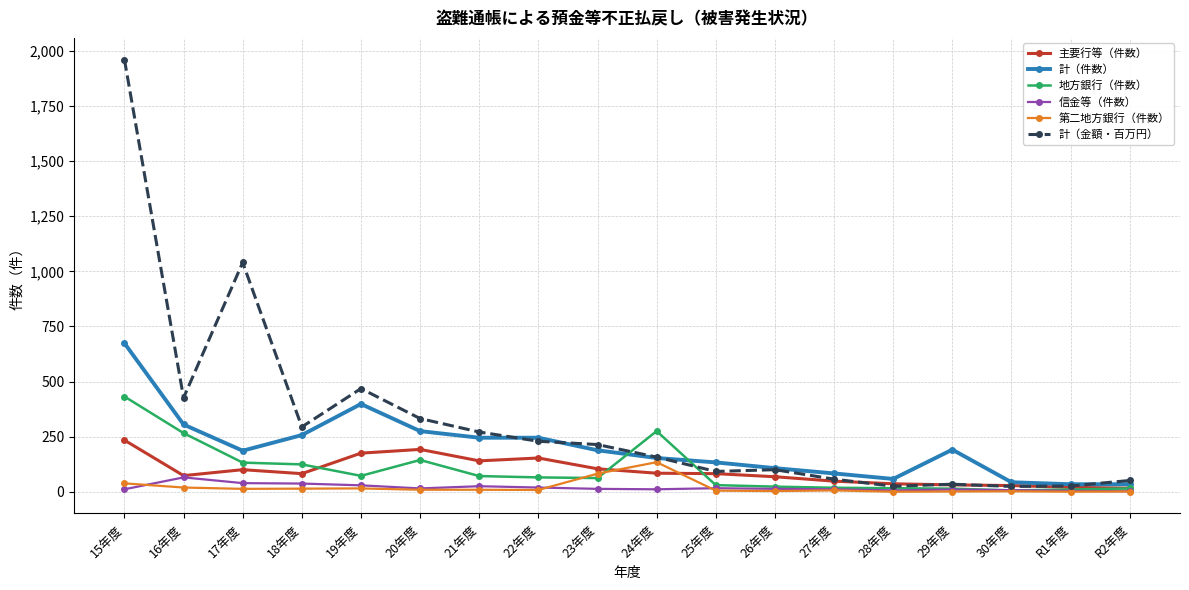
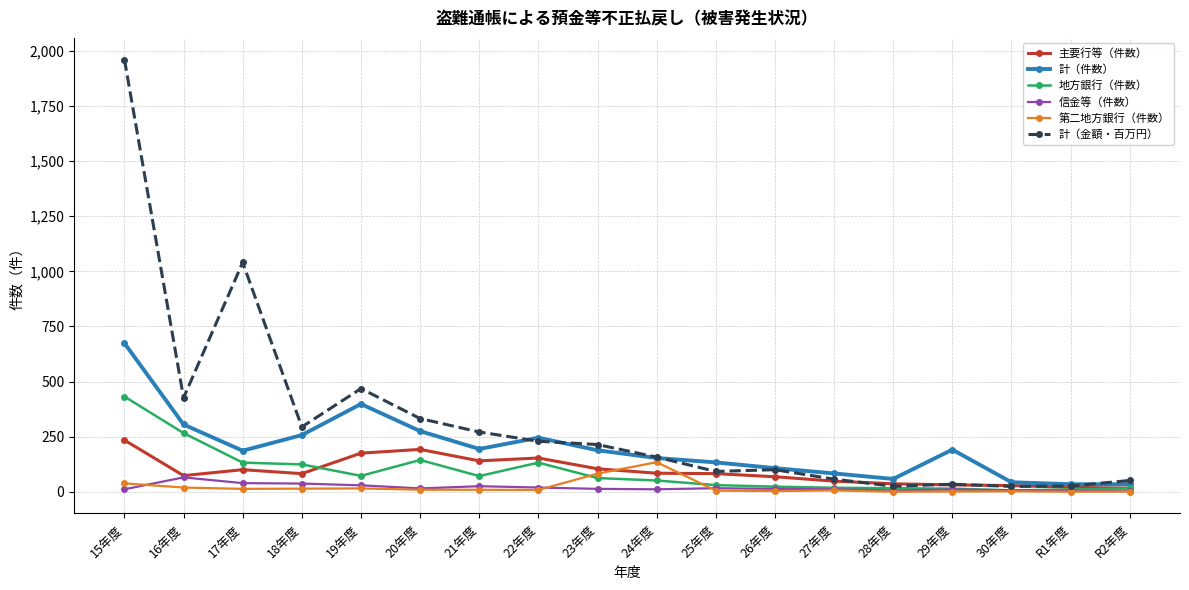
計（件数）, 21年度: 250 -> 190
地方銀行（件数）, 22年度: 70 -> 130
地方銀行（件数）, 24年度: 280 -> 50
